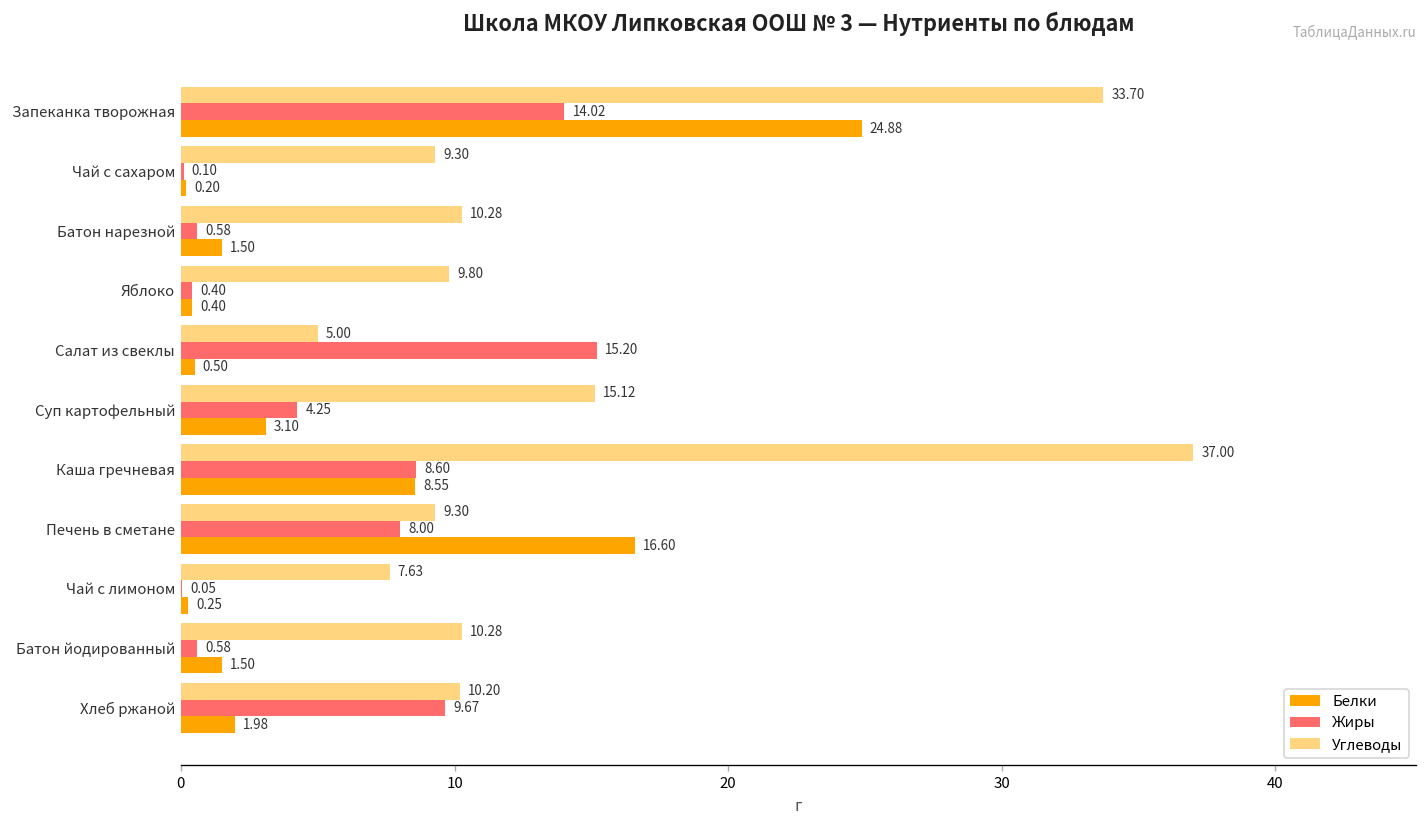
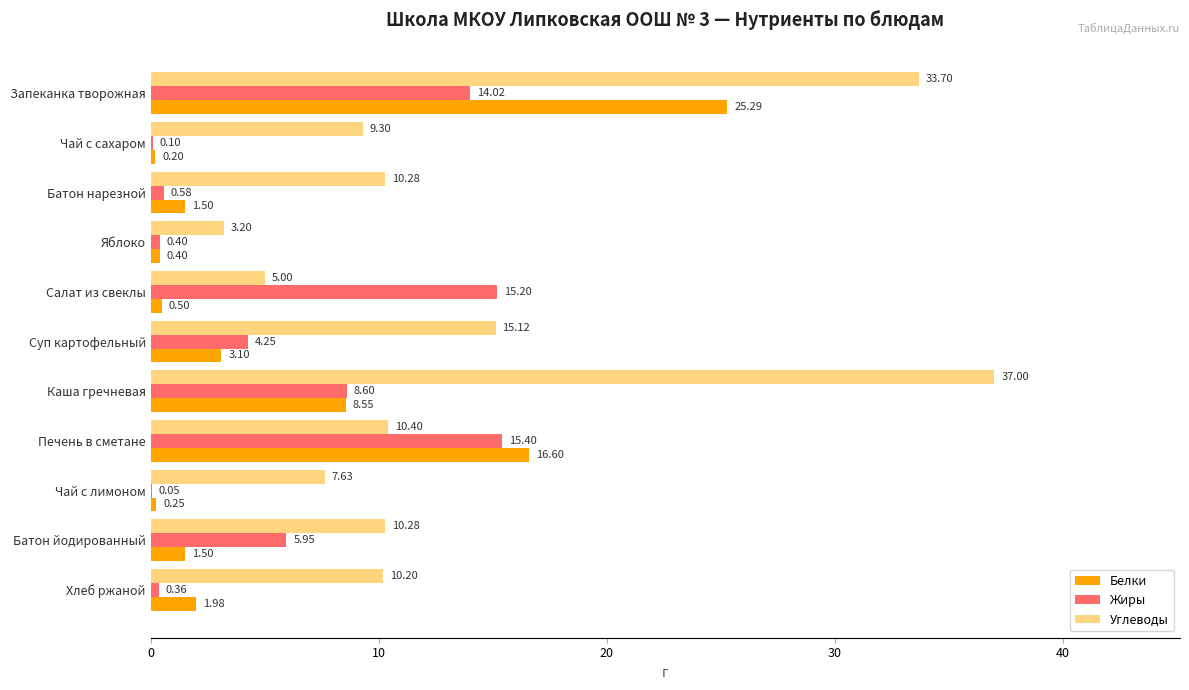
Белки, Запеканка творожная: 24.88 -> 25.29
Углеводы, Яблоко: 9.80 -> 3.20
Углеводы, Печень в сметане: 9.30 -> 10.40
Жиры, Печень в сметане: 8.00 -> 15.40
Жиры, Батон йодированный: 0.58 -> 5.95
Жиры, Хлеб ржаной: 9.67 -> 0.36
